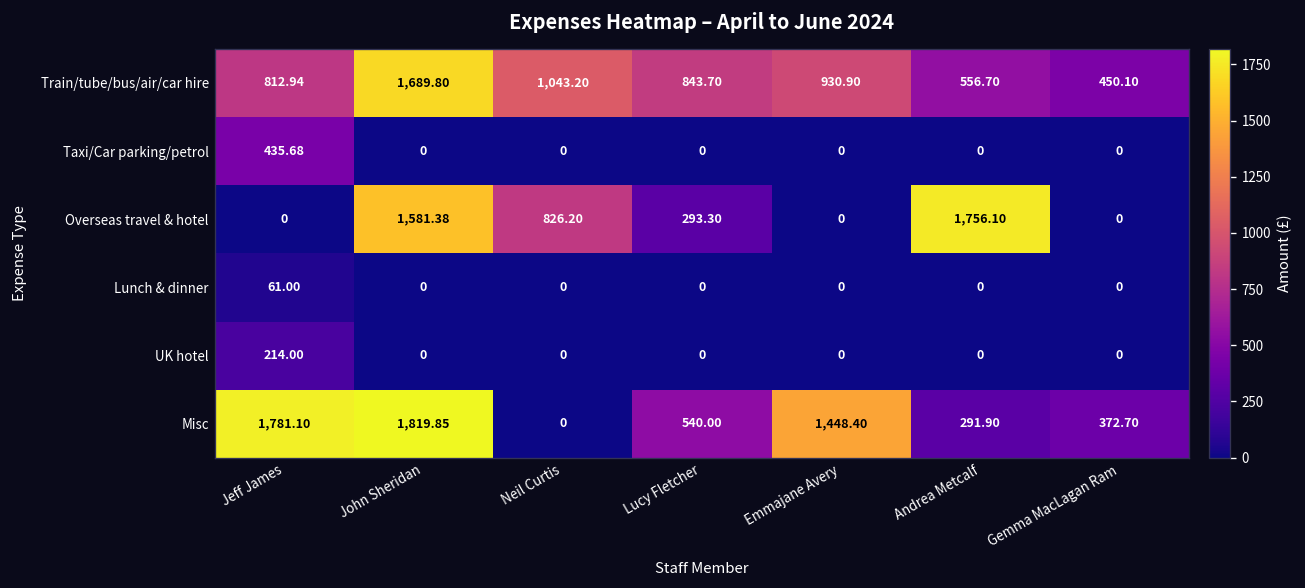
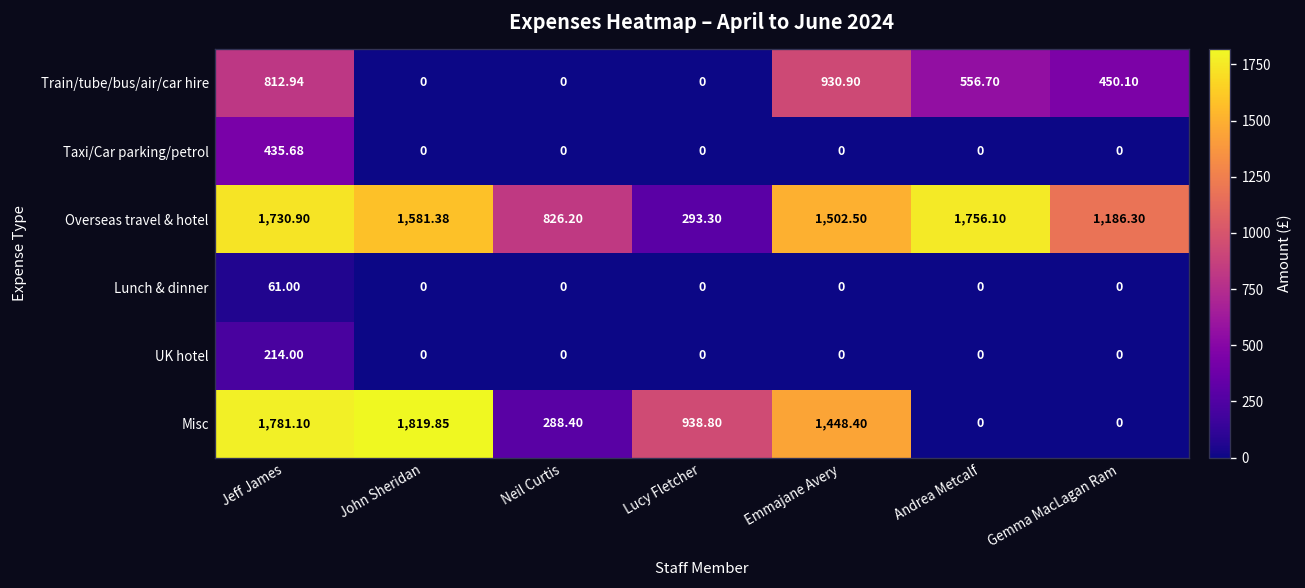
Train/tube/bus/air/car hire, John Sheridan: 1,689.80 -> 0
Train/tube/bus/air/car hire, Neil Curtis: 1,043.20 -> 0
Train/tube/bus/air/car hire, Lucy Fletcher: 843.70 -> 0
Overseas travel & hotel, Jeff James: 0 -> 1,730.90
Overseas travel & hotel, Emmajane Avery: 0 -> 1,502.50
Overseas travel & hotel, Gemma MacLagan Ram: 0 -> 1,186.30
Misc, Neil Curtis: 0 -> 288.40
Misc, Lucy Fletcher: 540.00 -> 938.80
Misc, Andrea Metcalf: 291.90 -> 0
Misc, Gemma MacLagan Ram: 372.70 -> 0
